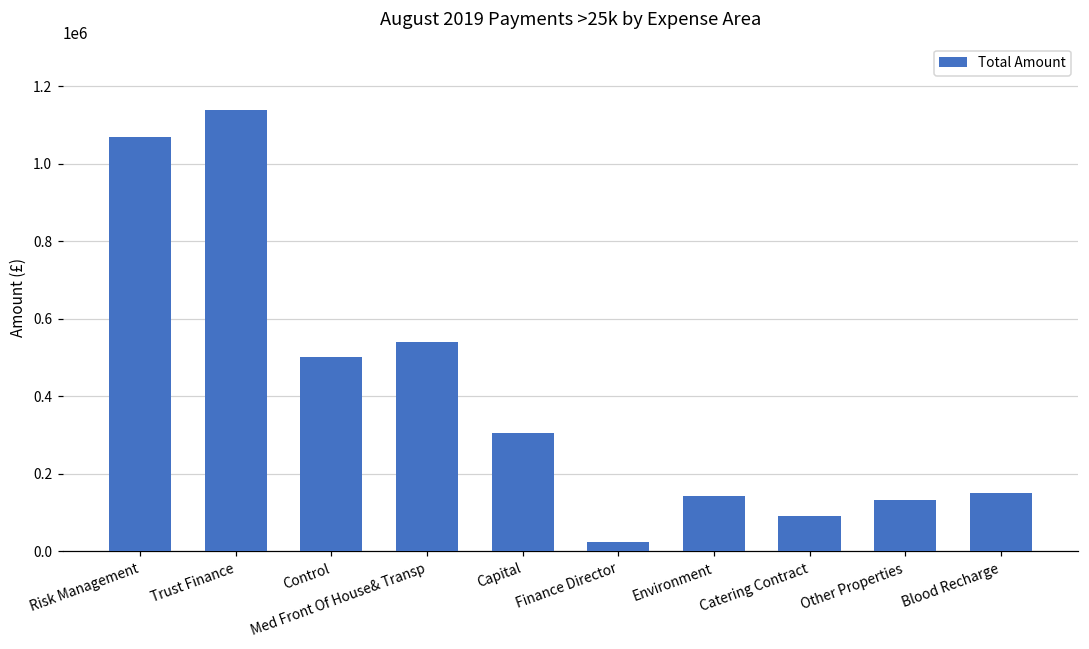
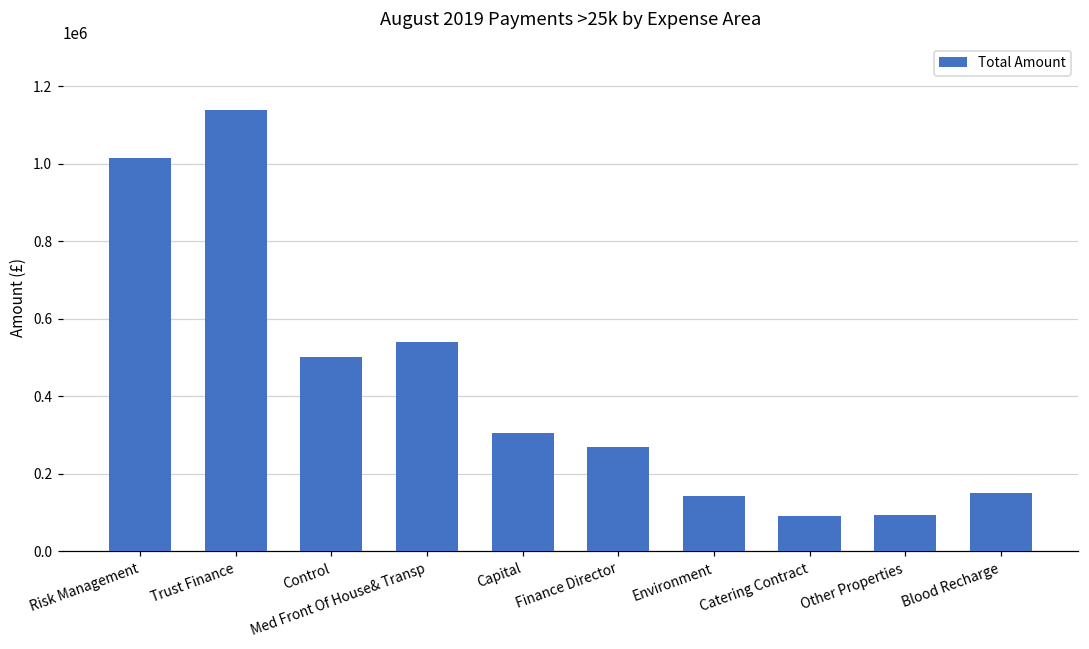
Risk Management: 1070000 -> 1010000
Finance Director: 20000 -> 270000
Other Properties: 130000 -> 90000
